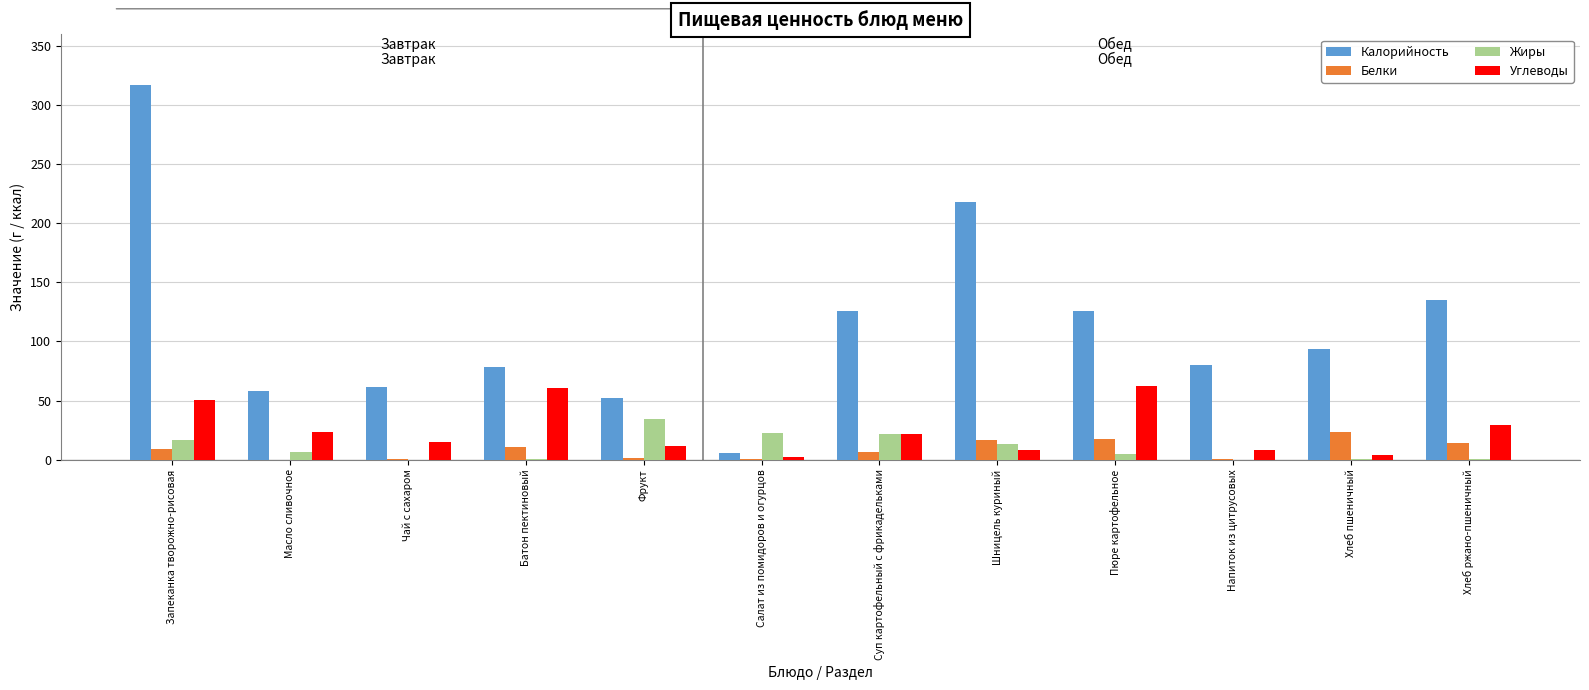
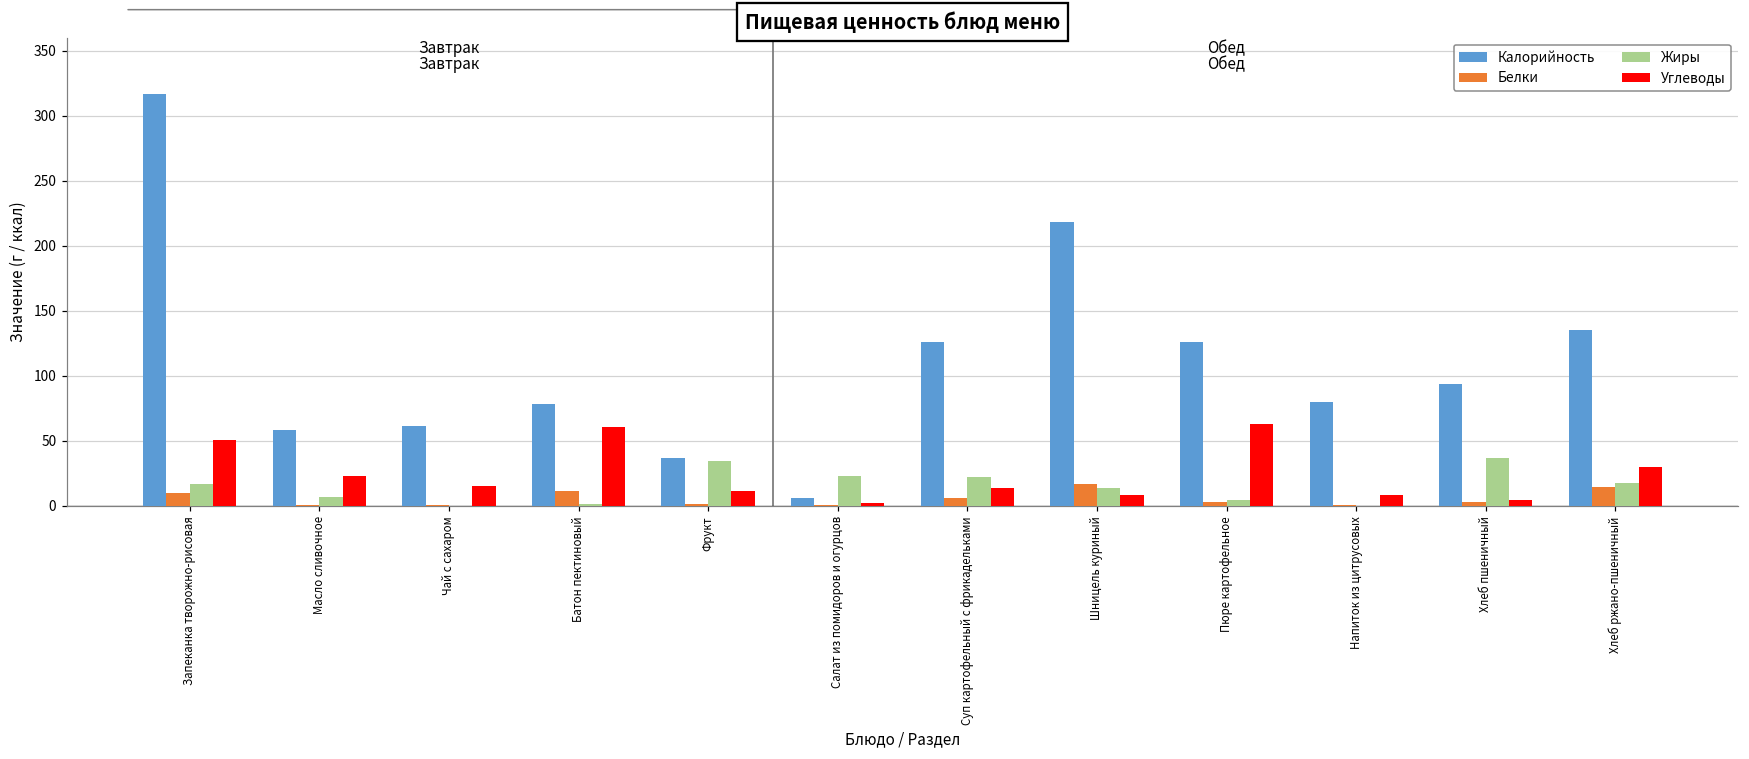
Калорийность, Фрукт: 52 -> 37
Углеводы, Суп картофельный с фрикадельками: 22 -> 13
Белки, Пюре картофельное: 17 -> 3
Белки, Хлеб пшеничный: 23 -> 3
Жиры, Хлеб пшеничный: 0 -> 36
Жиры, Хлеб ржано-пшеничный: 1 -> 17
